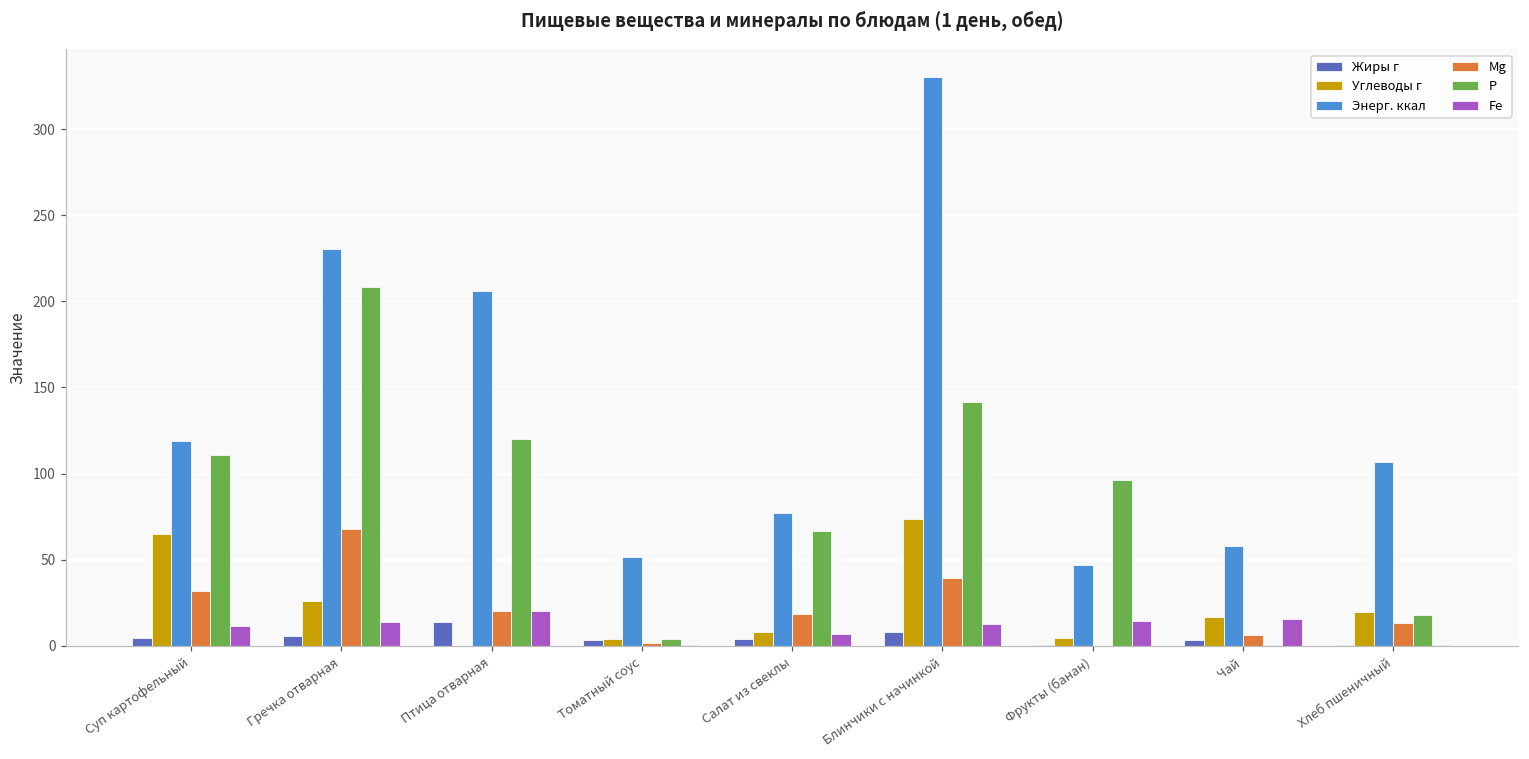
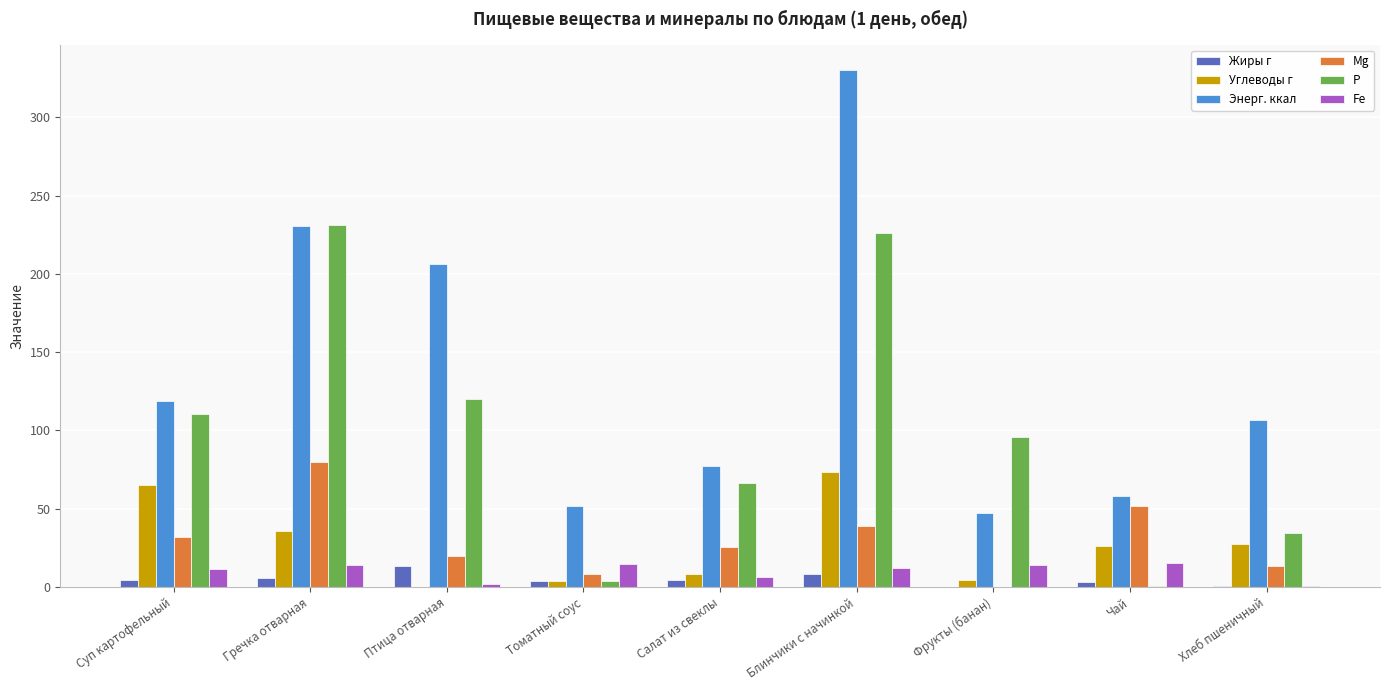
Углеводы г, Гречка отварная: 26 -> 36
Mg, Гречка отварная: 68 -> 80
Р, Гречка отварная: 209 -> 232
Fe, Птица отварная: 20 -> 2
Mg, Томатный соус: 2 -> 8
Fe, Томатный соус: 0 -> 14
Mg, Салат из свеклы: 19 -> 25
Р, Блинчики с начинкой: 142 -> 226
Углеводы г, Чай: 16 -> 26
Mg, Чай: 7 -> 52
Углеводы г, Хлеб пшеничный: 19 -> 28
Р, Хлеб пшеничный: 18 -> 35
